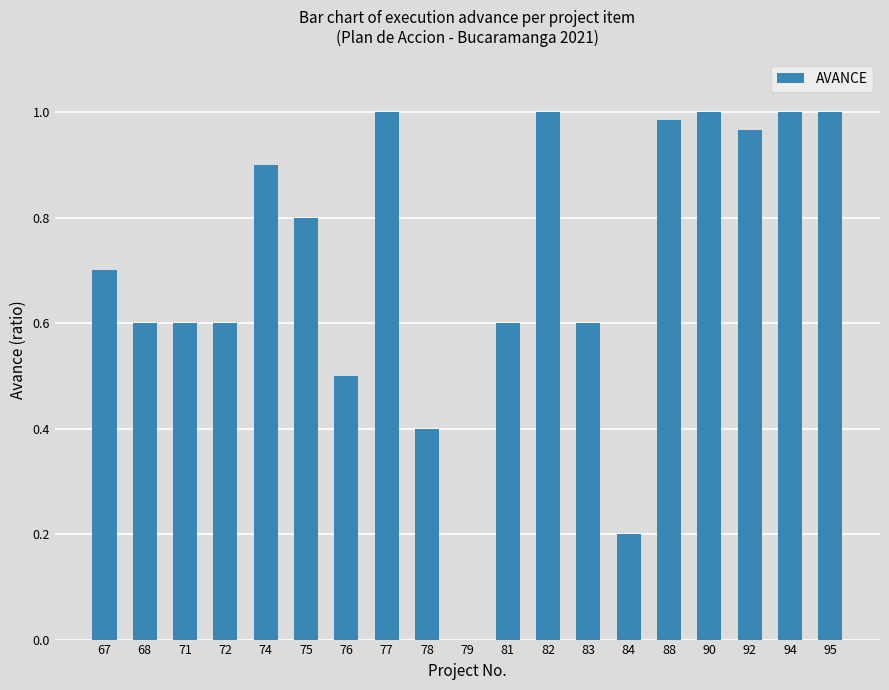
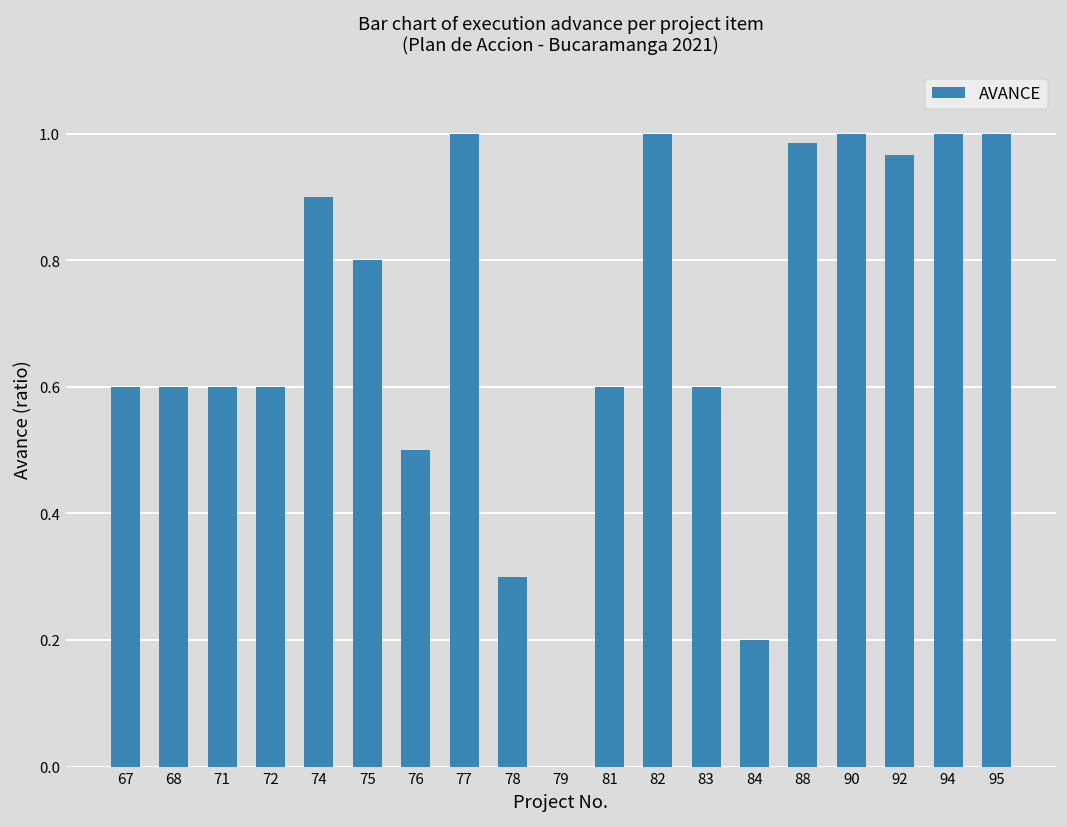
67: 0.7 -> 0.6
78: 0.4 -> 0.3
